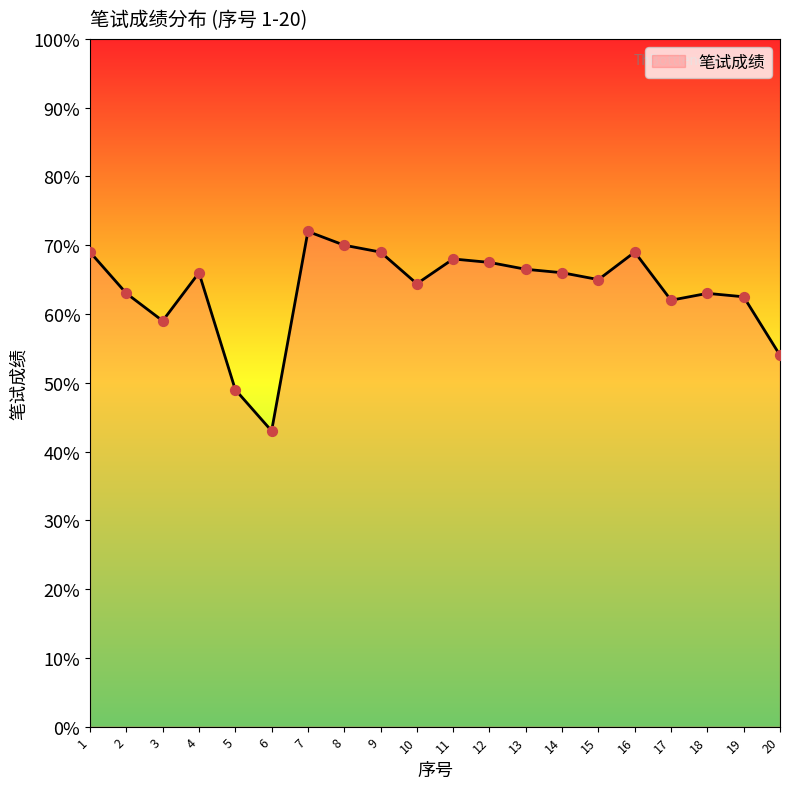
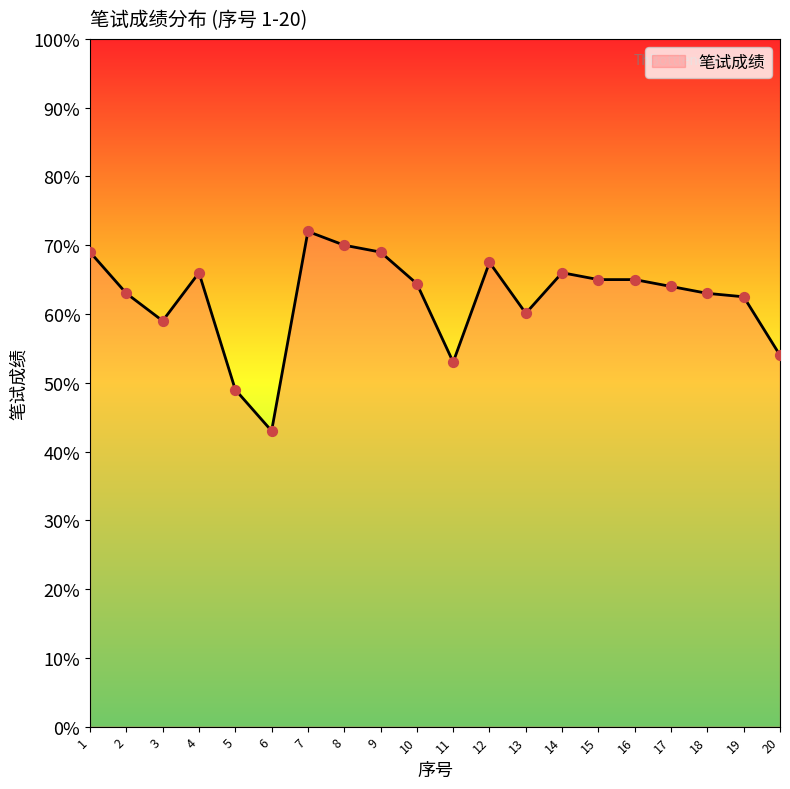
11: 68% -> 53%
13: 67% -> 60%
16: 69% -> 65%
17: 62% -> 64%
